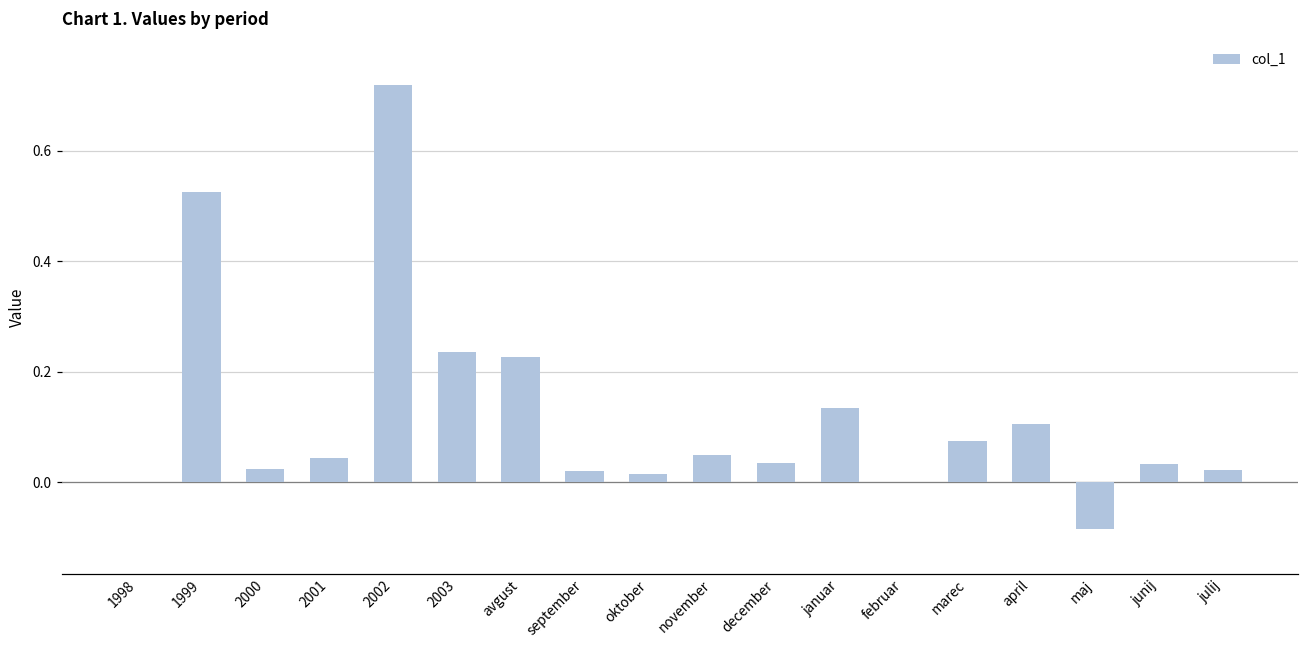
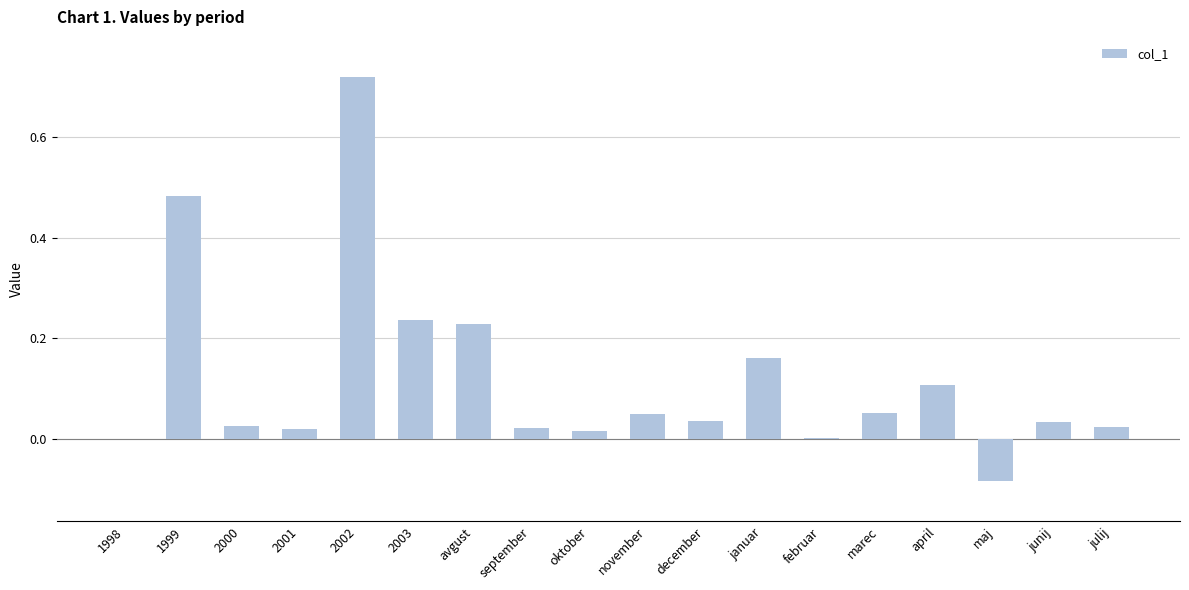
1999: 0.52 -> 0.48
2001: 0.04 -> 0.02
januar: 0.13 -> 0.16
marec: 0.08 -> 0.05
